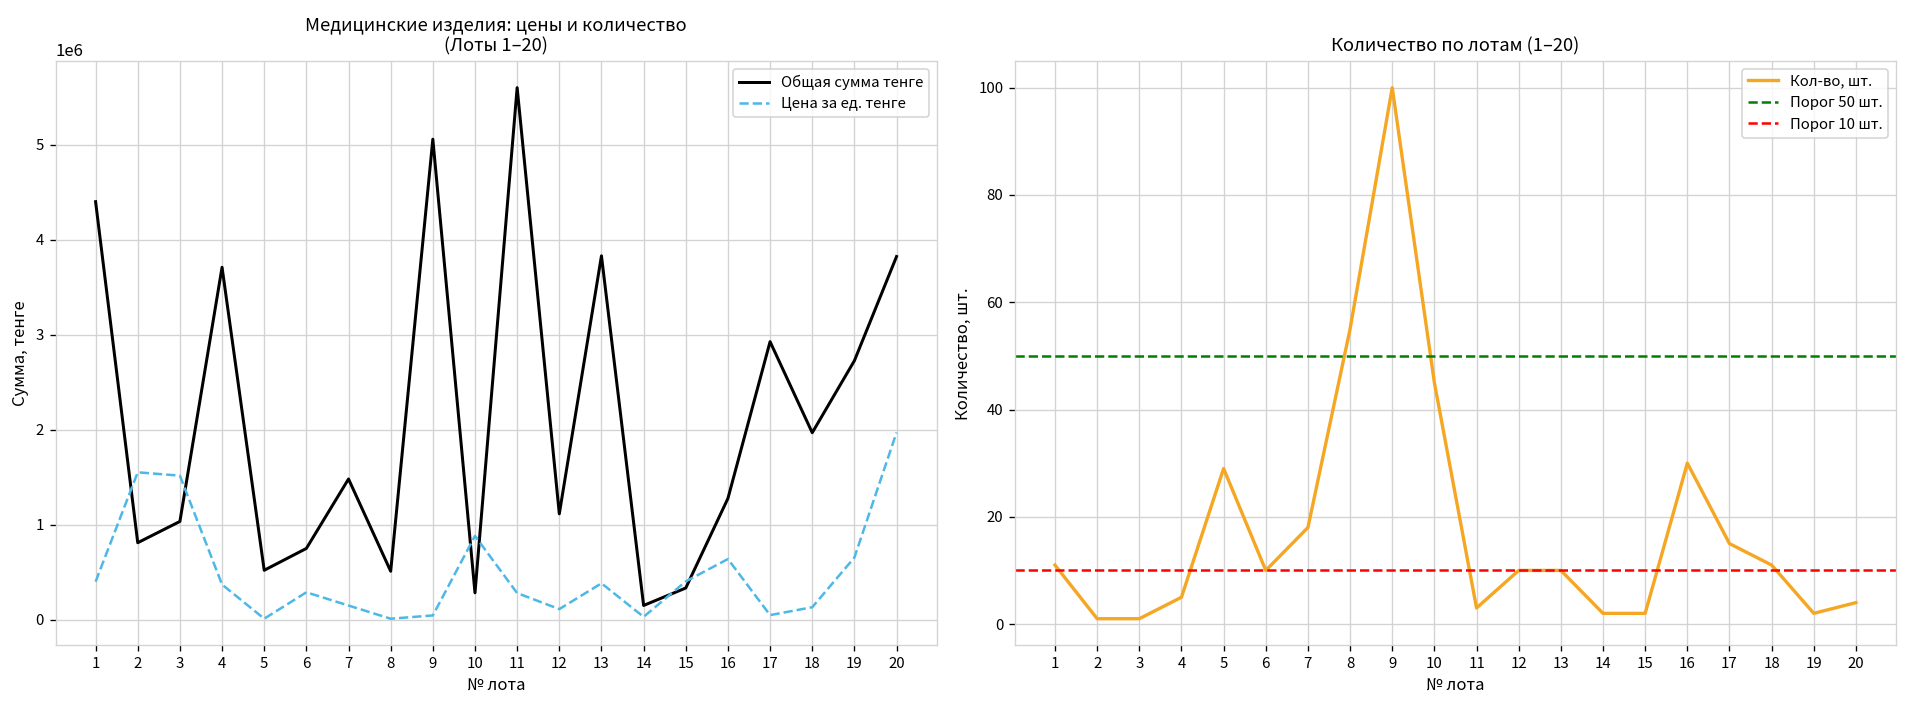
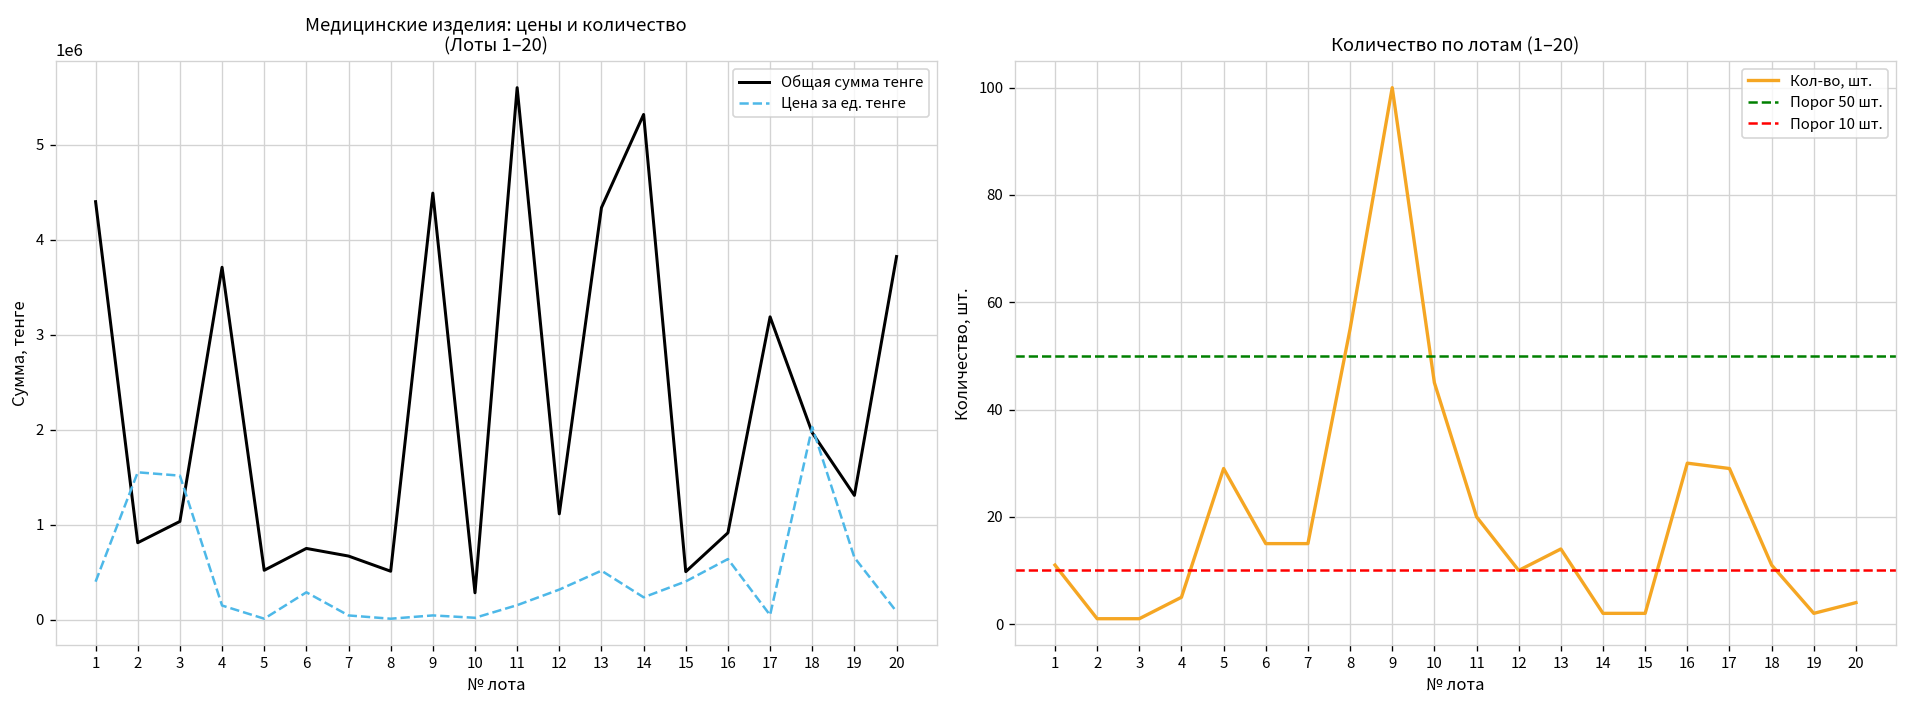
Медицинские изделия: цены и количество (Лоты 1–20), Цена за ед. тенге, 4: 400000 -> 100000
Медицинские изделия: цены и количество (Лоты 1–20), Общая сумма тенге, 7: 1500000 -> 700000
Медицинские изделия: цены и количество (Лоты 1–20), Цена за ед. тенге, 7: 100000 -> 0
Медицинские изделия: цены и количество (Лоты 1–20), Общая сумма тенге, 9: 5100000 -> 4500000
Медицинские изделия: цены и количество (Лоты 1–20), Цена за ед. тенге, 10: 900000 -> 0
Медицинские изделия: цены и количество (Лоты 1–20), Цена за ед. тенге, 11: 300000 -> 200000
Медицинские изделия: цены и количество (Лоты 1–20), Цена за ед. тенге, 12: 100000 -> 300000
Медицинские изделия: цены и количество (Лоты 1–20), Общая сумма тенге, 13: 3800000 -> 4300000
Медицинские изделия: цены и количество (Лоты 1–20), Цена за ед. тенге, 13: 400000 -> 500000
Медицинские изделия: цены и количество (Лоты 1–20), Общая сумма тенге, 14: 100000 -> 5300000
Медицинские изделия: цены и количество (Лоты 1–20), Цена за ед. тенге, 14: 0 -> 200000
Медицинские изделия: цены и количество (Лоты 1–20), Общая сумма тенге, 15: 300000 -> 500000
Медицинские изделия: цены и количество (Лоты 1–20), Общая сумма тенге, 16: 1300000 -> 900000
Медицинские изделия: цены и количество (Лоты 1–20), Общая сумма тенге, 17: 2900000 -> 3200000
Медицинские изделия: цены и количество (Лоты 1–20), Цена за ед. тенге, 18: 100000 -> 2000000
Медицинские изделия: цены и количество (Лоты 1–20), Общая сумма тенге, 19: 2700000 -> 1300000
Медицинские изделия: цены и количество (Лоты 1–20), Цена за ед. тенге, 20: 2000000 -> 100000
Количество по лотам (1–20), 6: 10 -> 15
Количество по лотам (1–20), 7: 18 -> 15
Количество по лотам (1–20), 11: 3 -> 20
Количество по лотам (1–20), 13: 10 -> 14
Количество по лотам (1–20), 17: 15 -> 29
